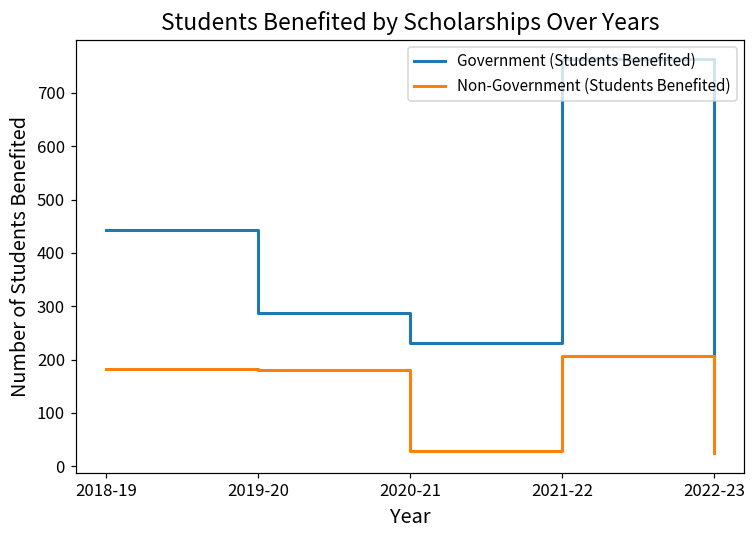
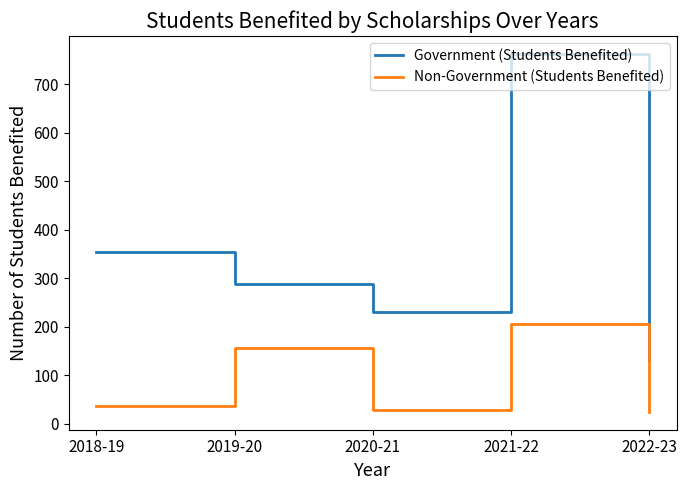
Government (Students Benefited), 2018-19: 440 -> 360
Non-Government (Students Benefited), 2018-19: 180 -> 40
Non-Government (Students Benefited), 2019-20: 180 -> 160
